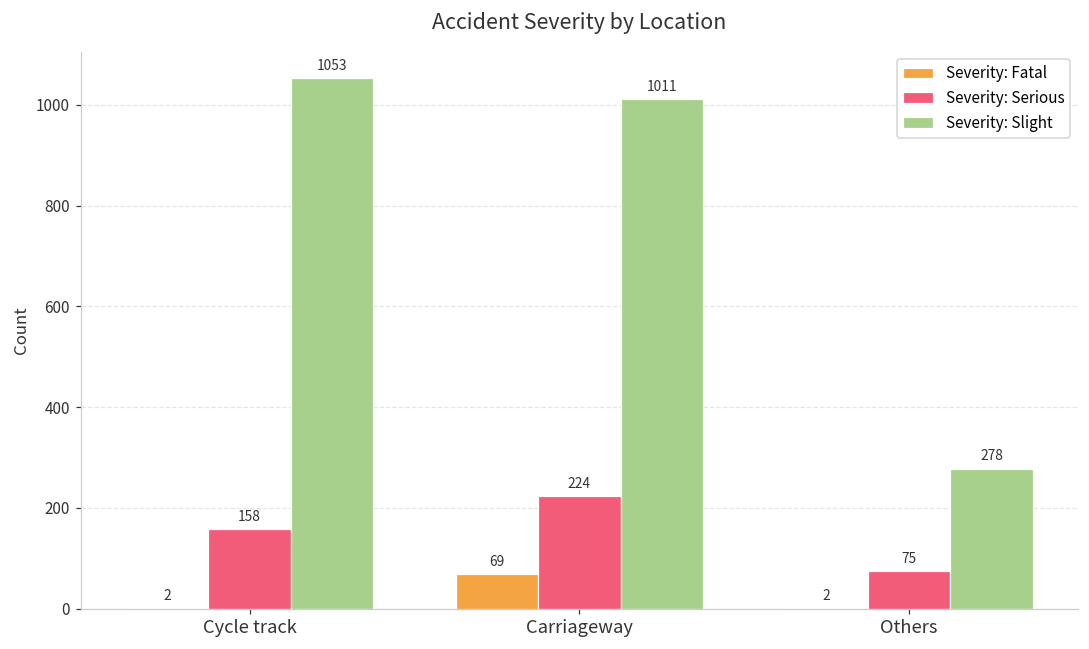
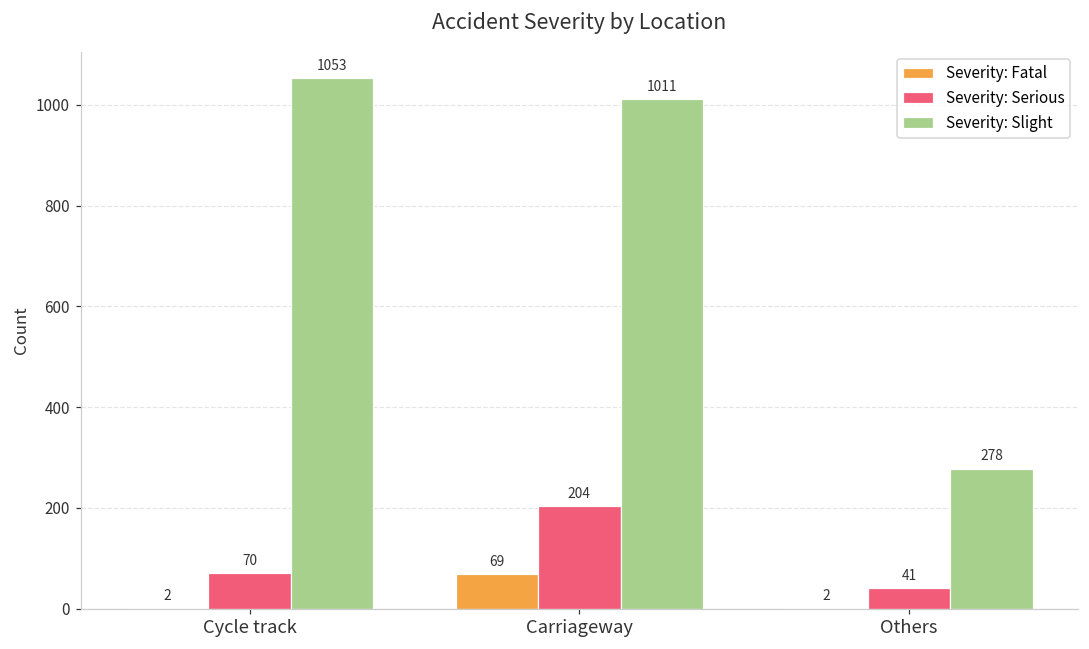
Severity: Serious, Cycle track: 158 -> 70
Severity: Serious, Carriageway: 224 -> 204
Severity: Serious, Others: 75 -> 41
